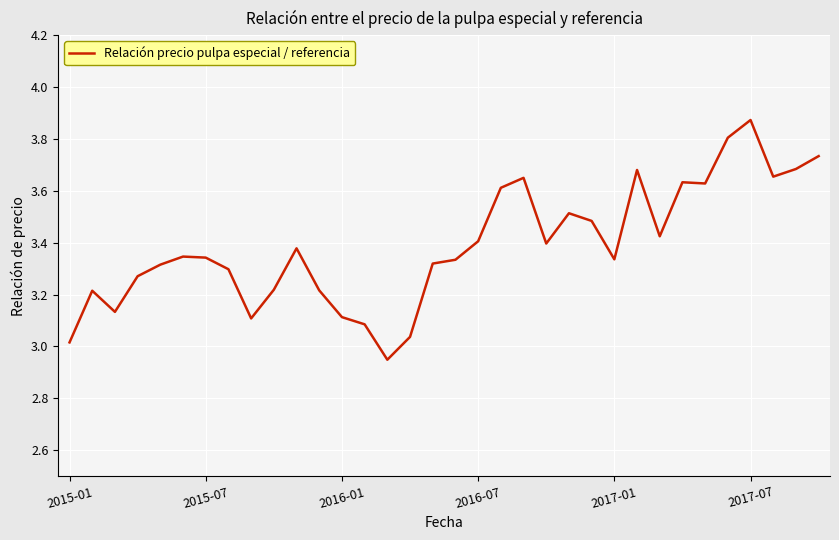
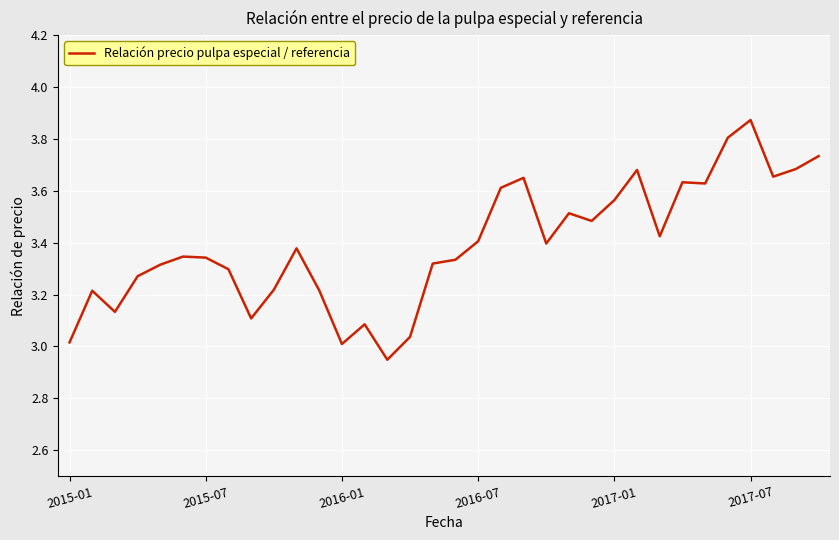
2016-01: 3.11 -> 3.01
2017-01: 3.34 -> 3.56
